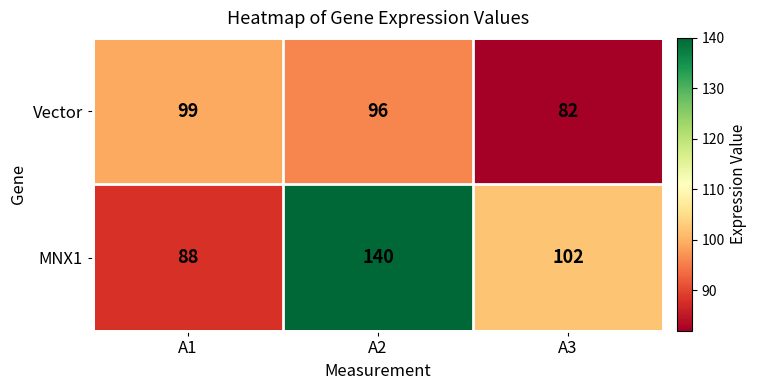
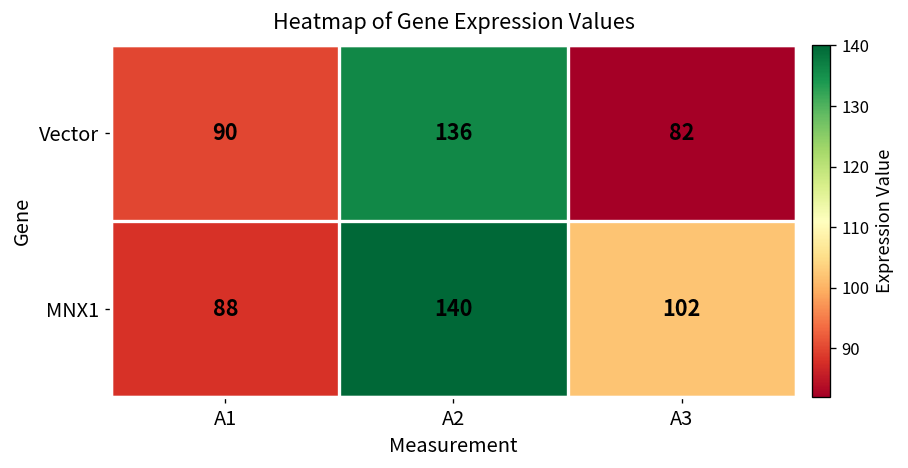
Vector, A1: 99 -> 90
Vector, A2: 96 -> 136
